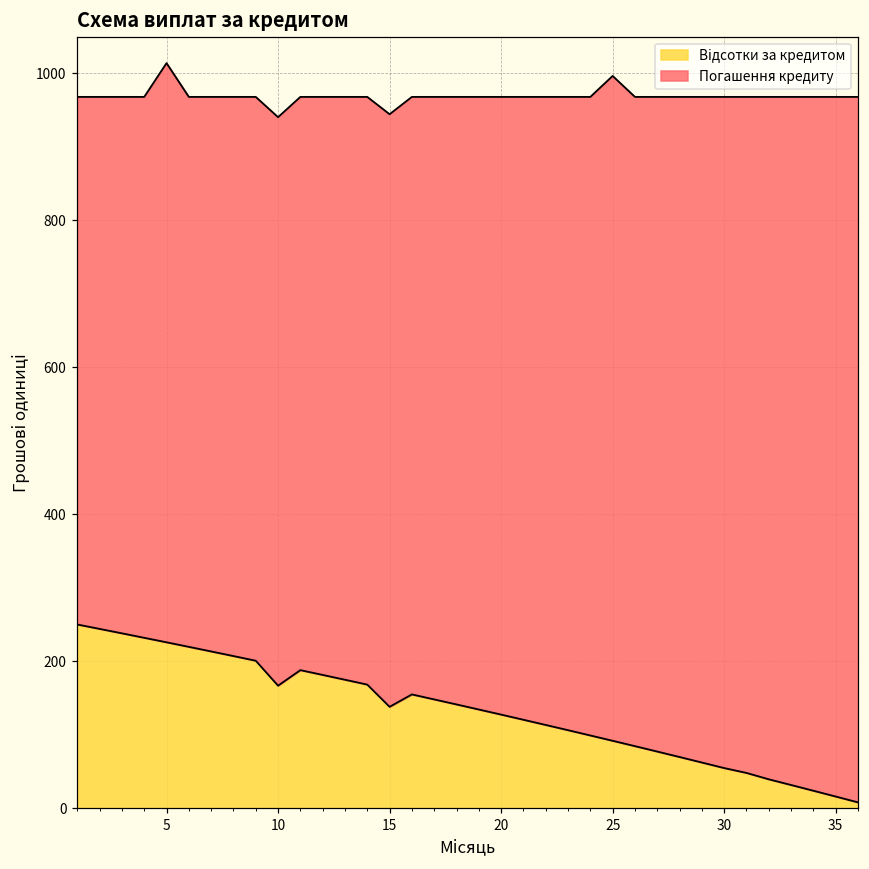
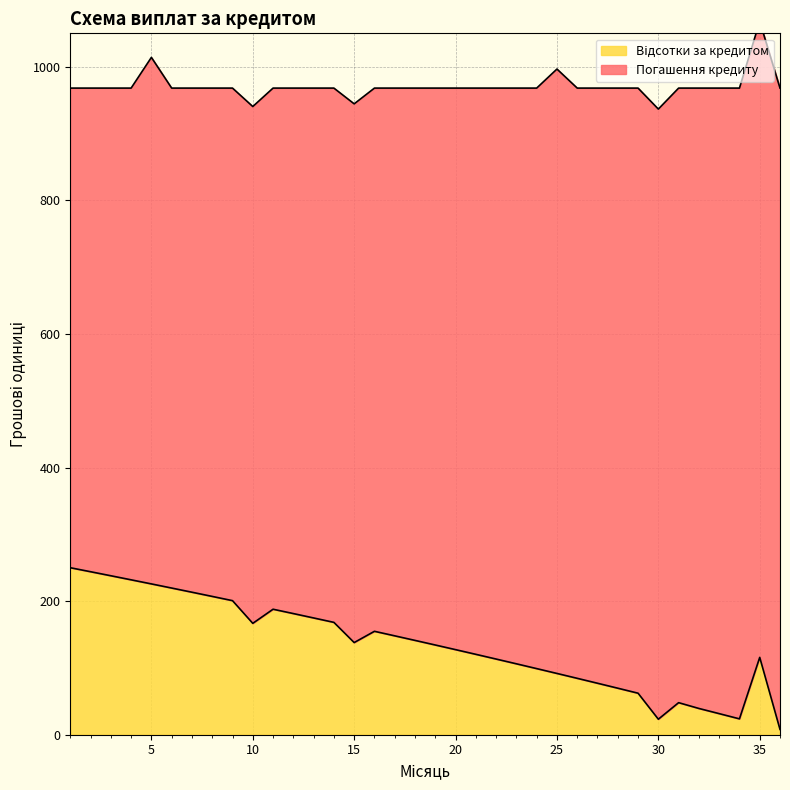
Відсотки за кредитом, 30: 50 -> 20
Відсотки за кредитом, 35: 20 -> 120
